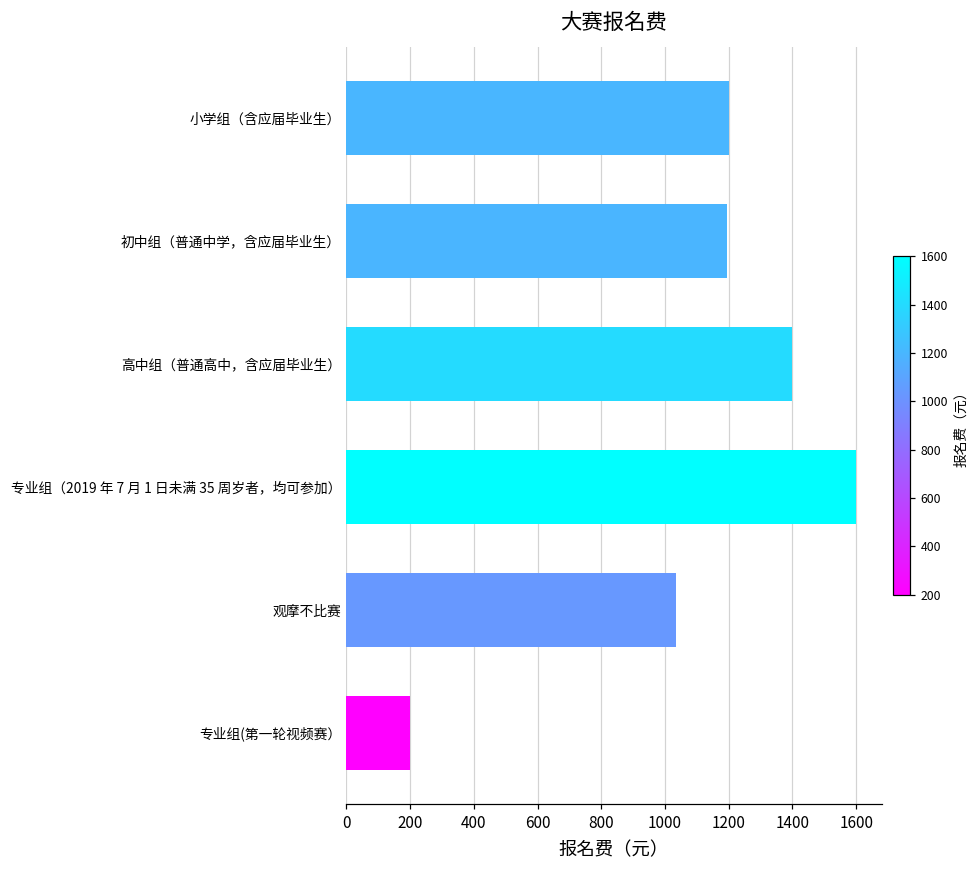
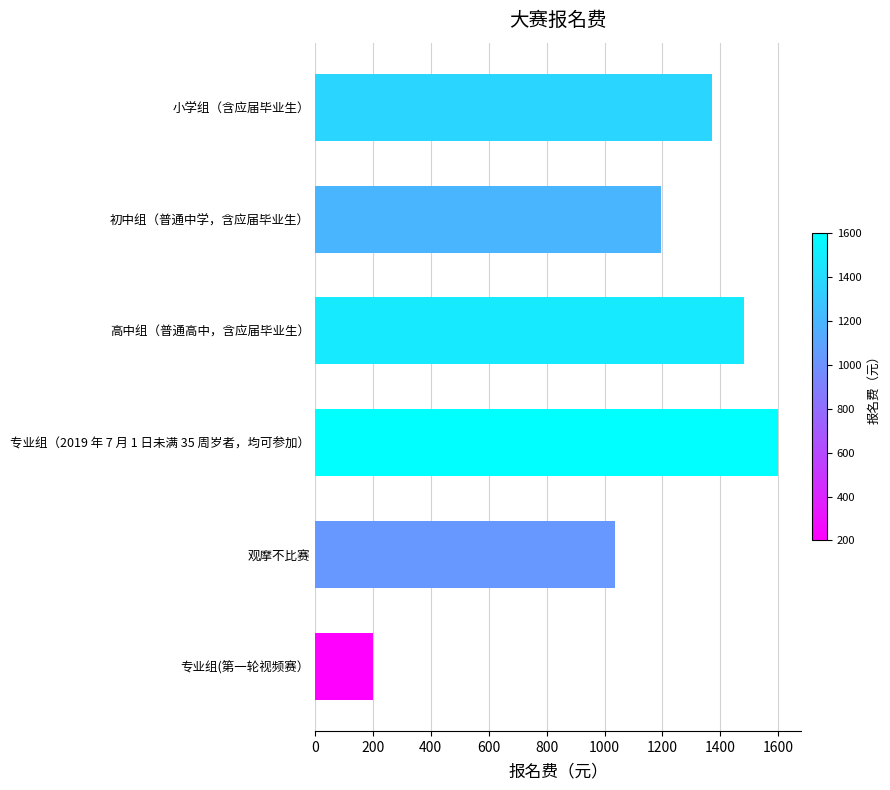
小学组（含应届毕业生）: 1200 -> 1370
高中组（普通高中，含应届毕业生）: 1400 -> 1480
